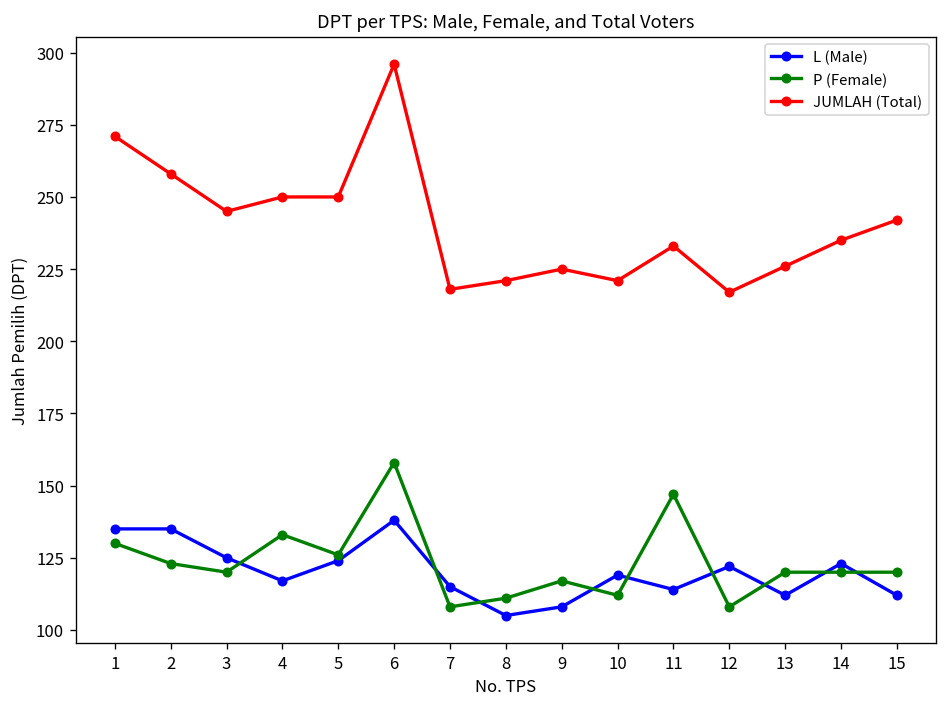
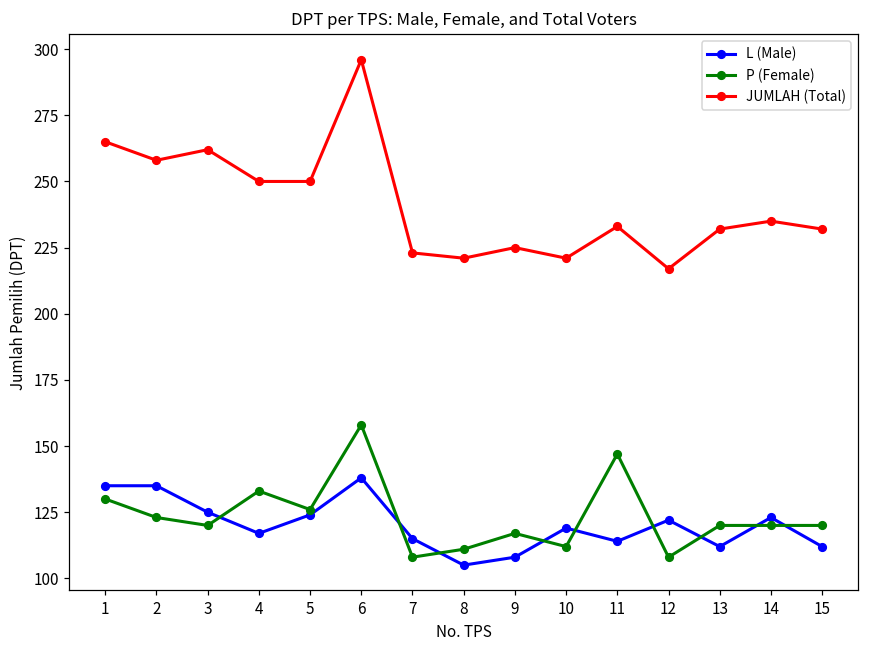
JUMLAH (Total), 1: 271 -> 265
JUMLAH (Total), 3: 245 -> 262
JUMLAH (Total), 7: 218 -> 223
JUMLAH (Total), 13: 226 -> 232
JUMLAH (Total), 15: 242 -> 232
